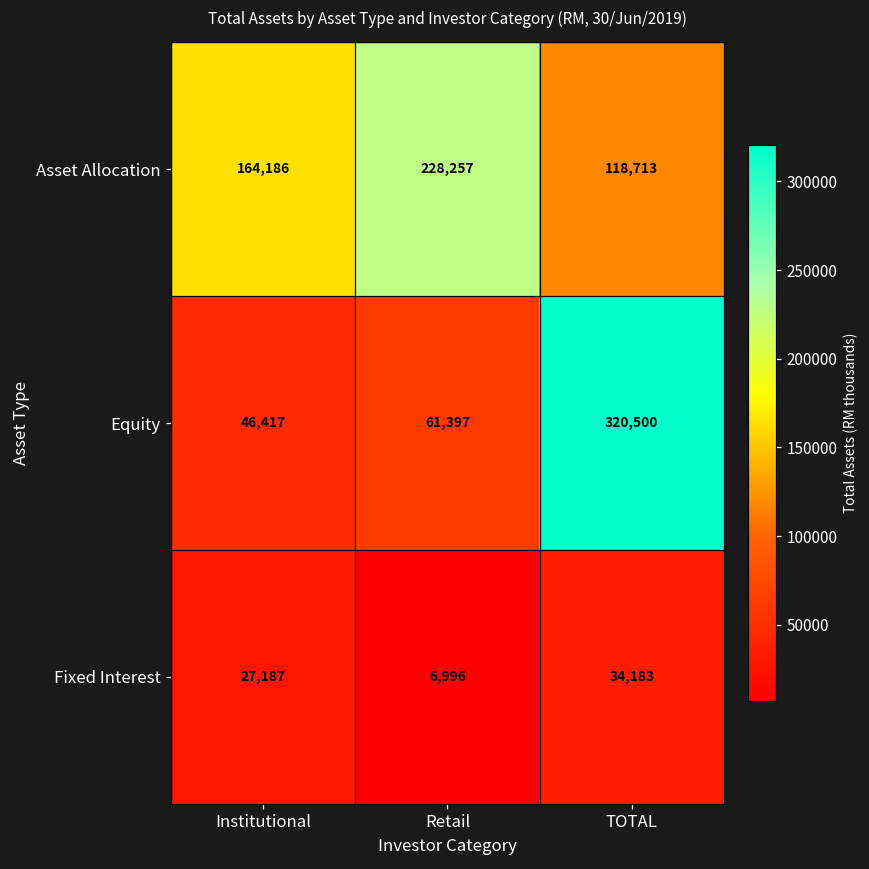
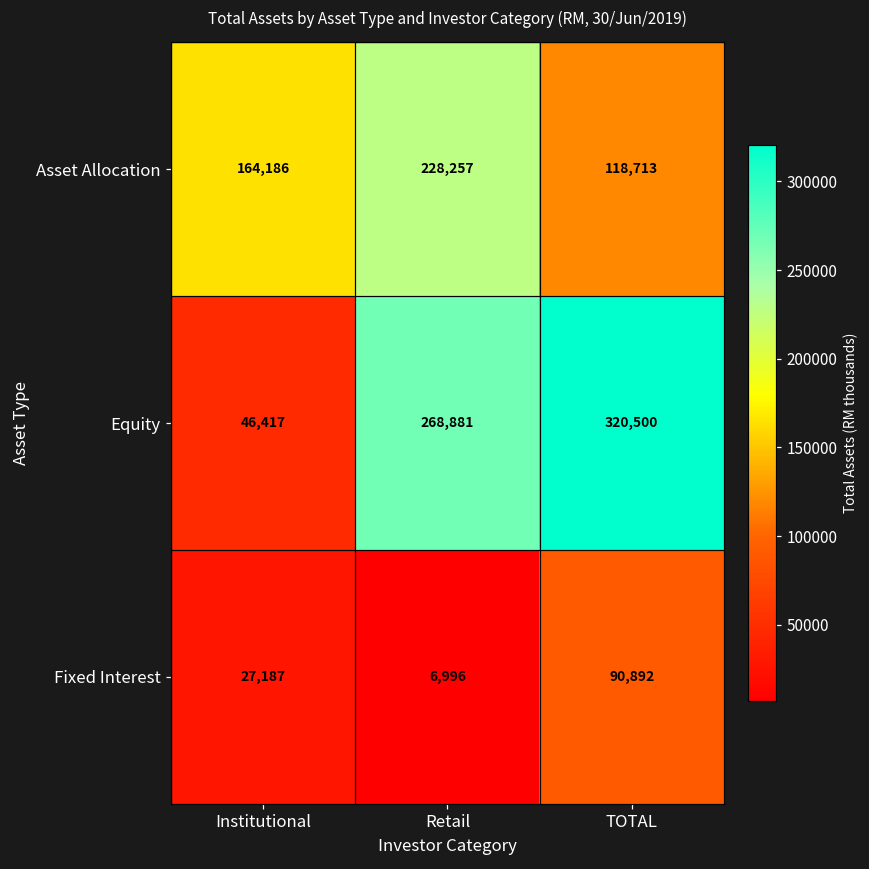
Equity, Retail: 61,397 -> 268,881
Fixed Interest, TOTAL: 34,183 -> 90,892
